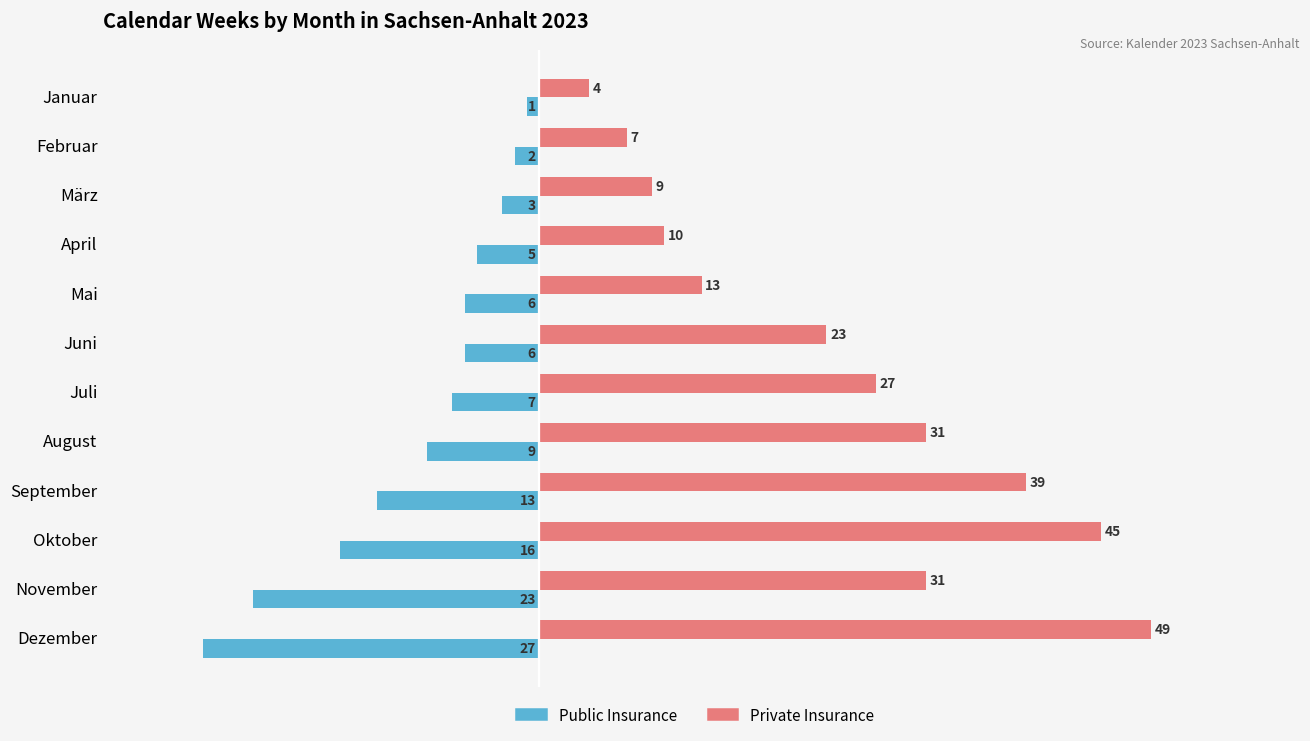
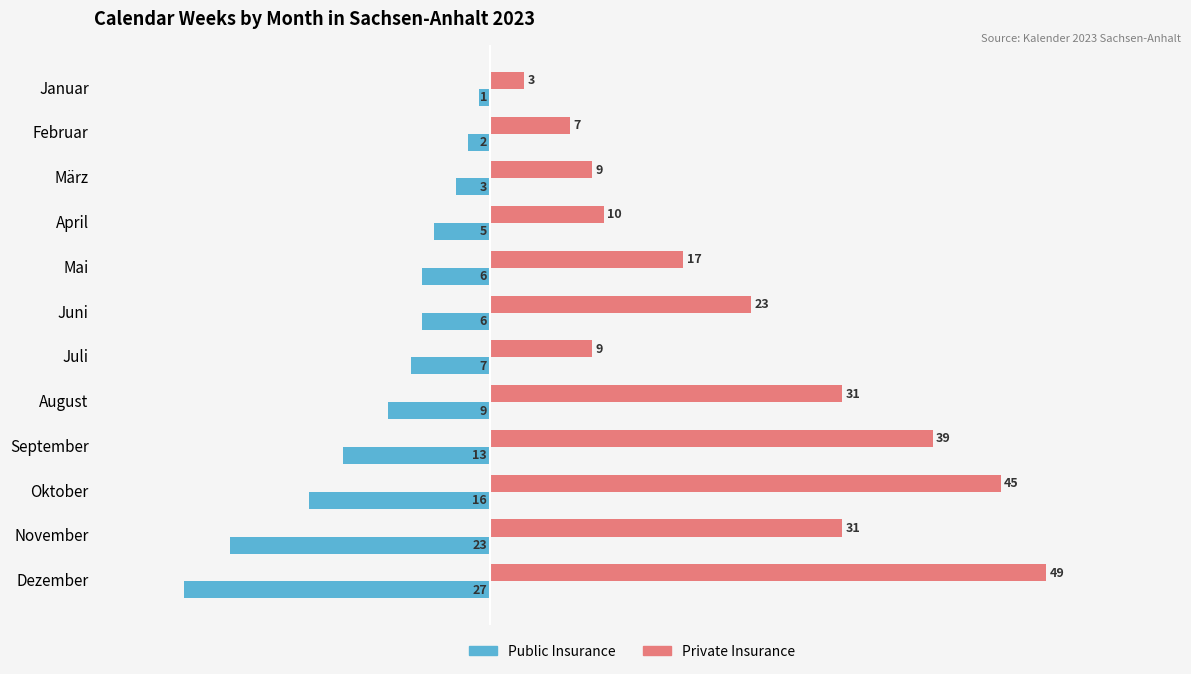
Private Insurance, Januar: 4 -> 3
Private Insurance, Mai: 13 -> 17
Private Insurance, Juli: 27 -> 9
